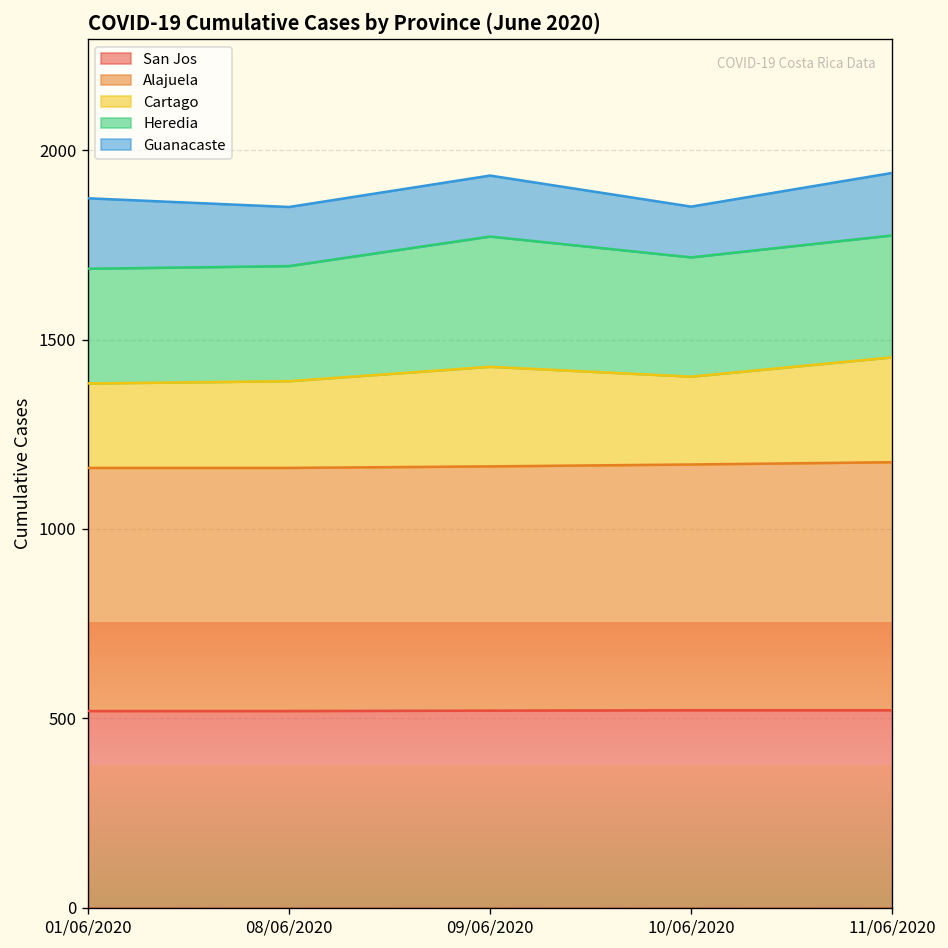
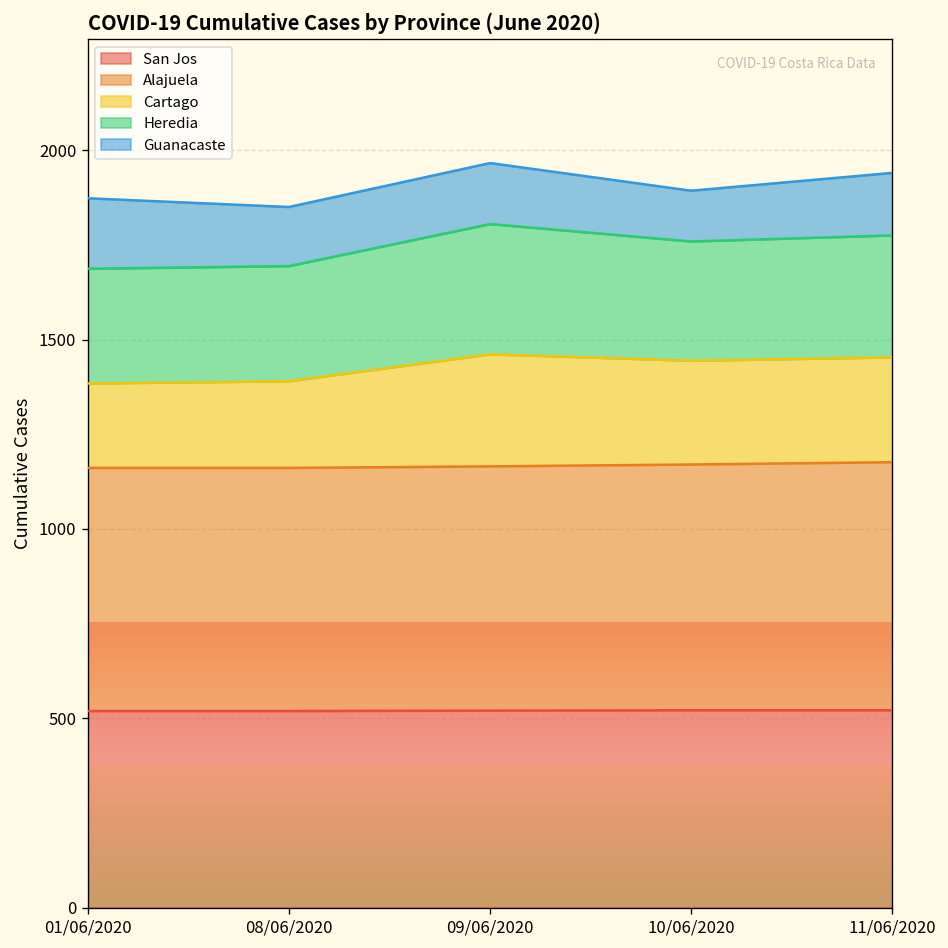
Cartago, 09/06/2020: 260 -> 300
Cartago, 10/06/2020: 230 -> 270
